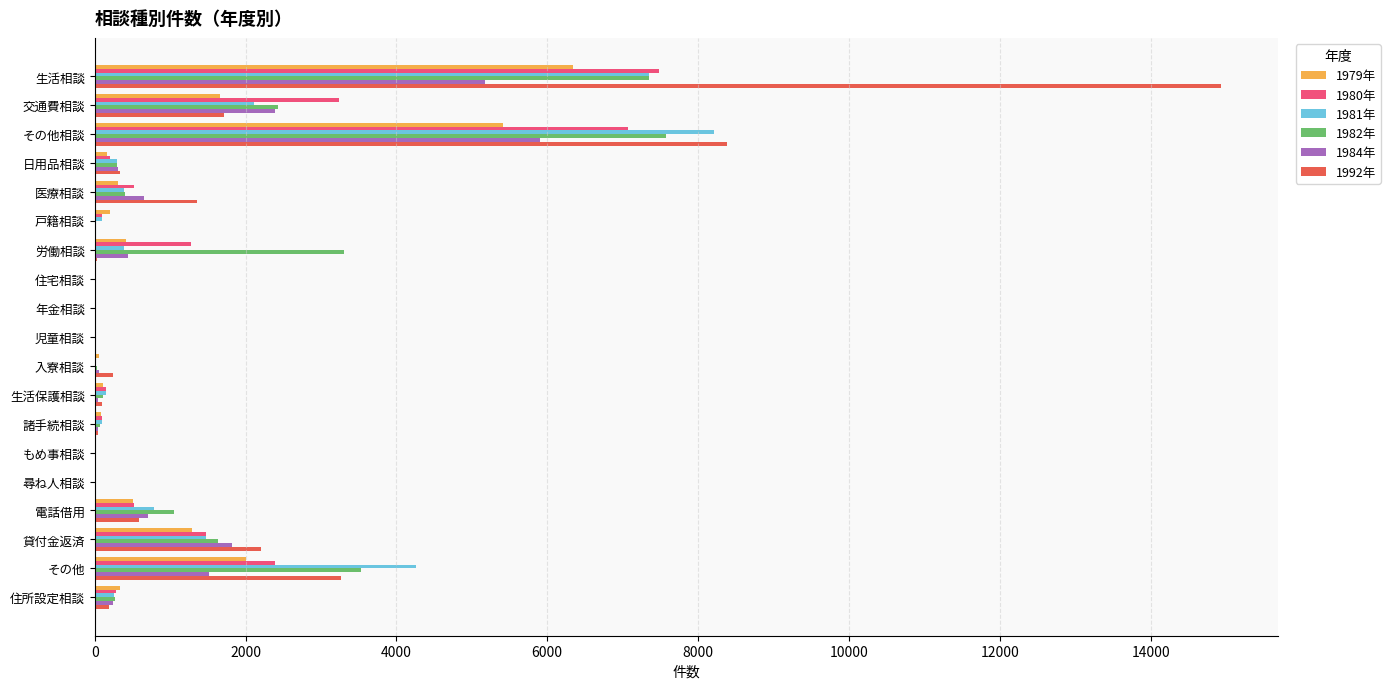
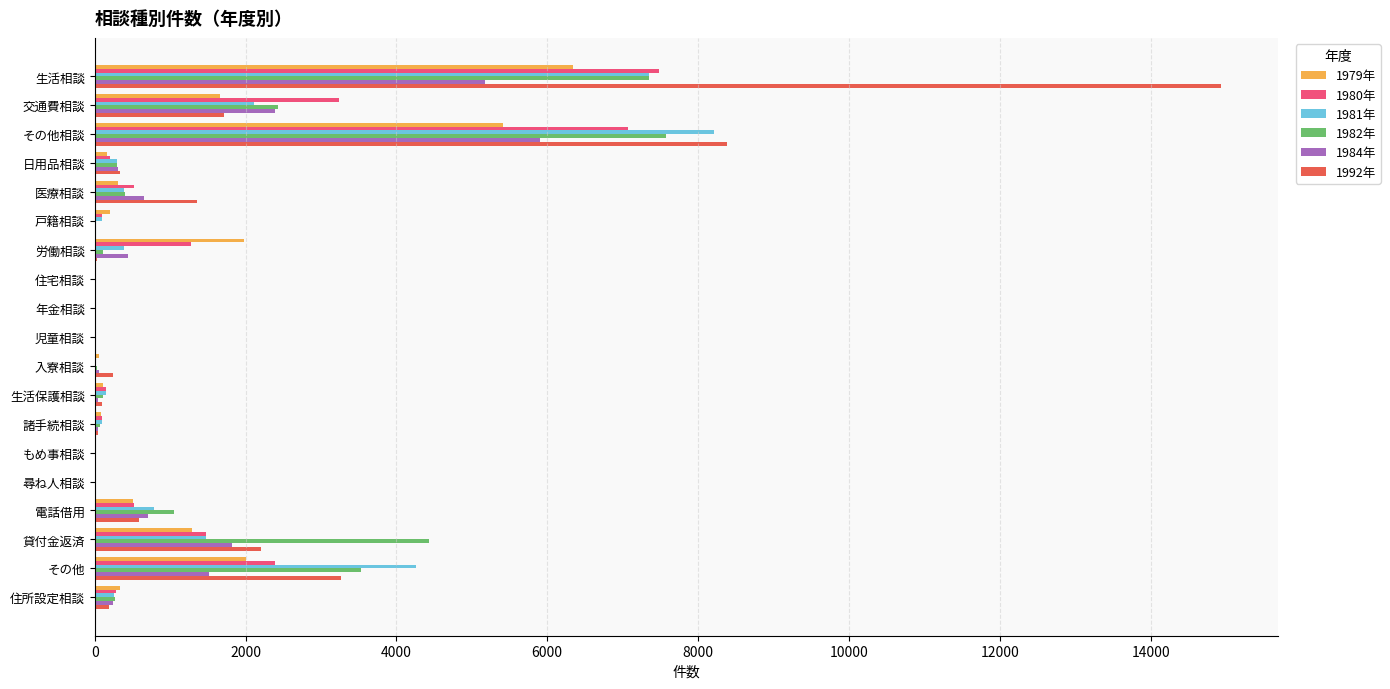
1979年, 労働相談: 400 -> 2000
1982年, 労働相談: 3300 -> 100
1982年, 貸付金返済: 1600 -> 4400
